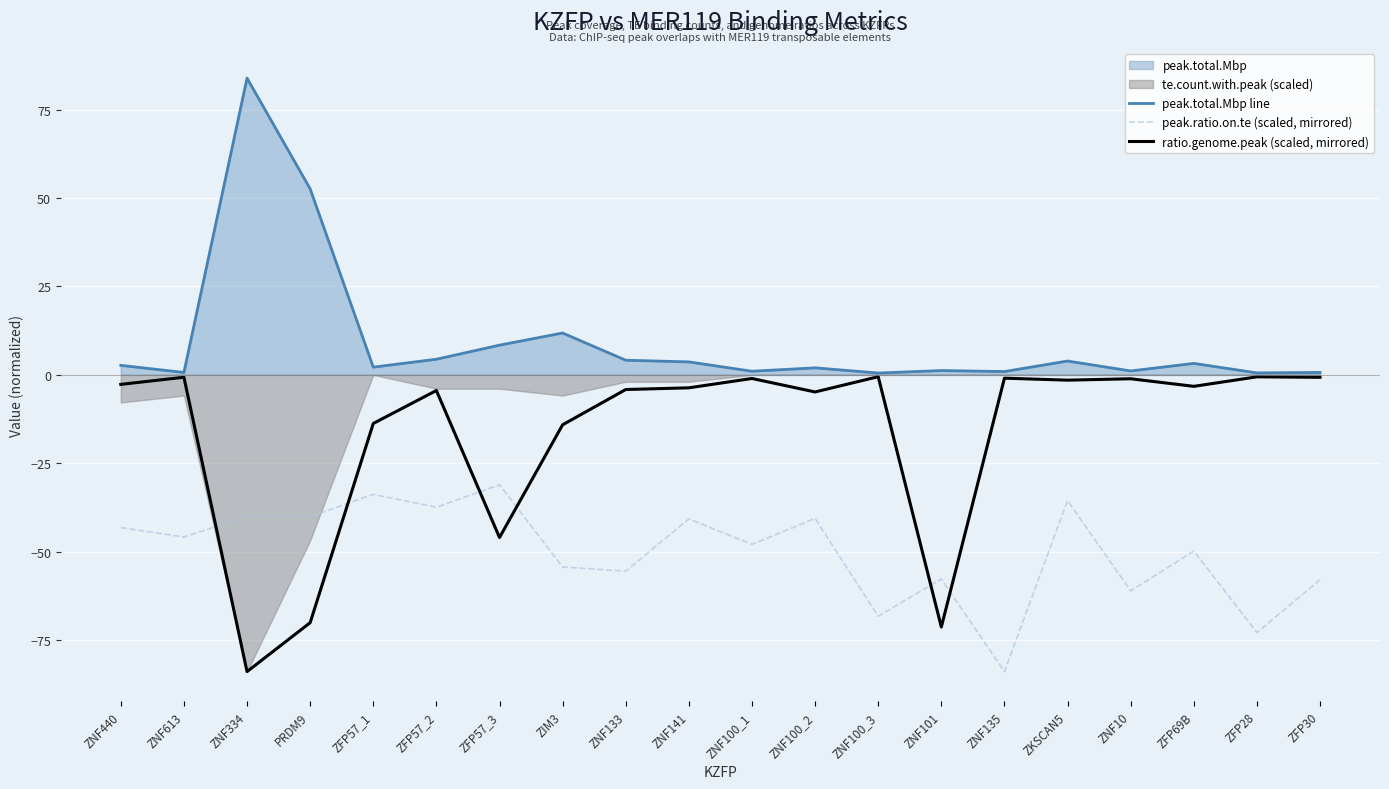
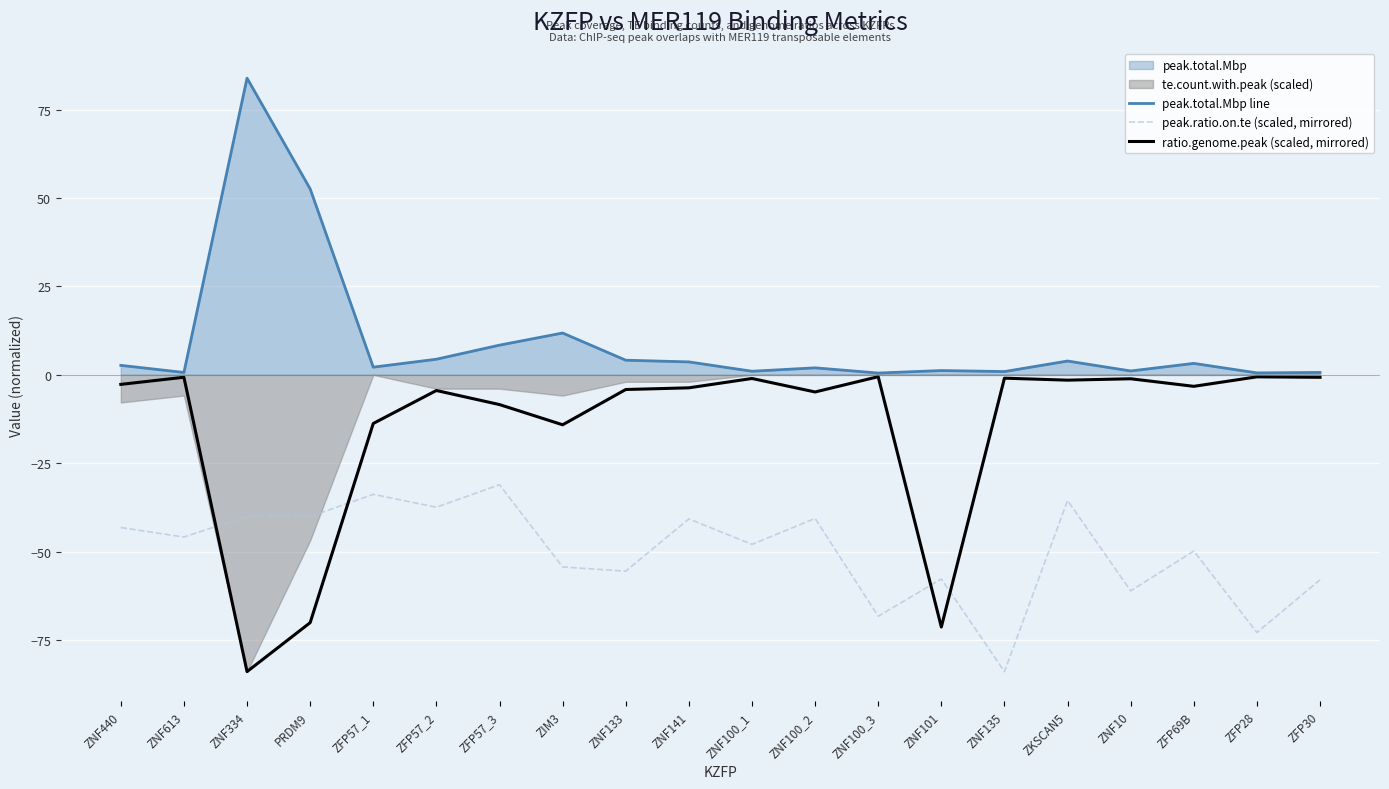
ratio.genome.peak (scaled, mirrored), ZFP57_3: -46 -> -8
